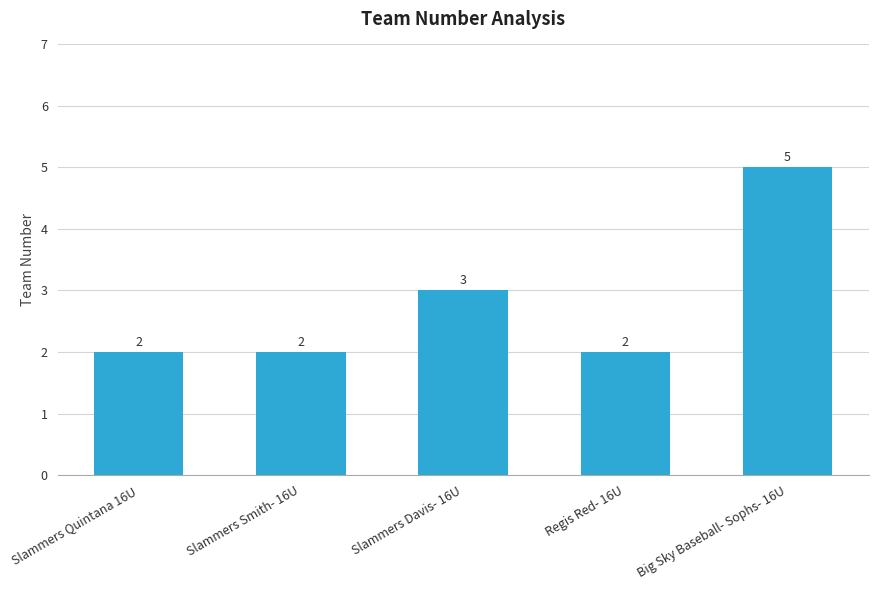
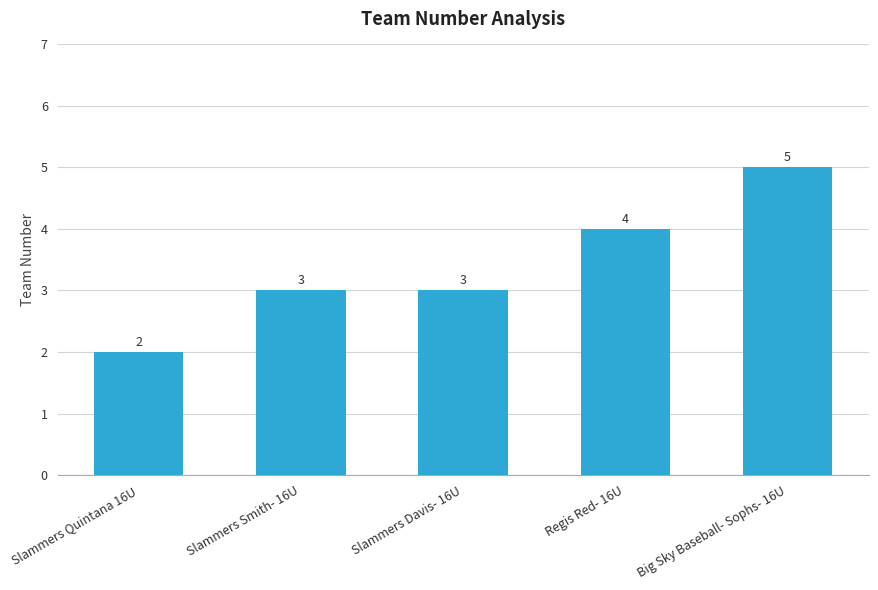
Slammers Smith- 16U: 2 -> 3
Regis Red- 16U: 2 -> 4
